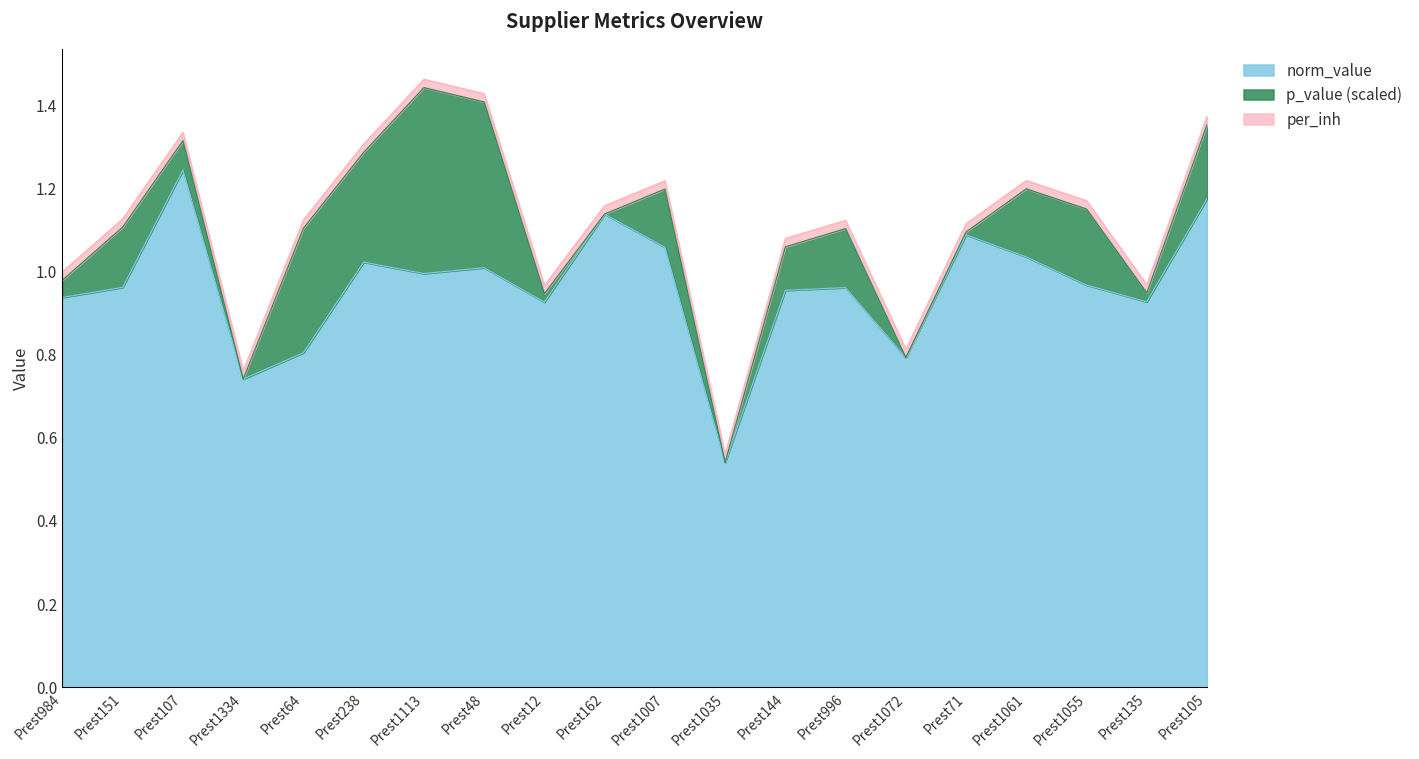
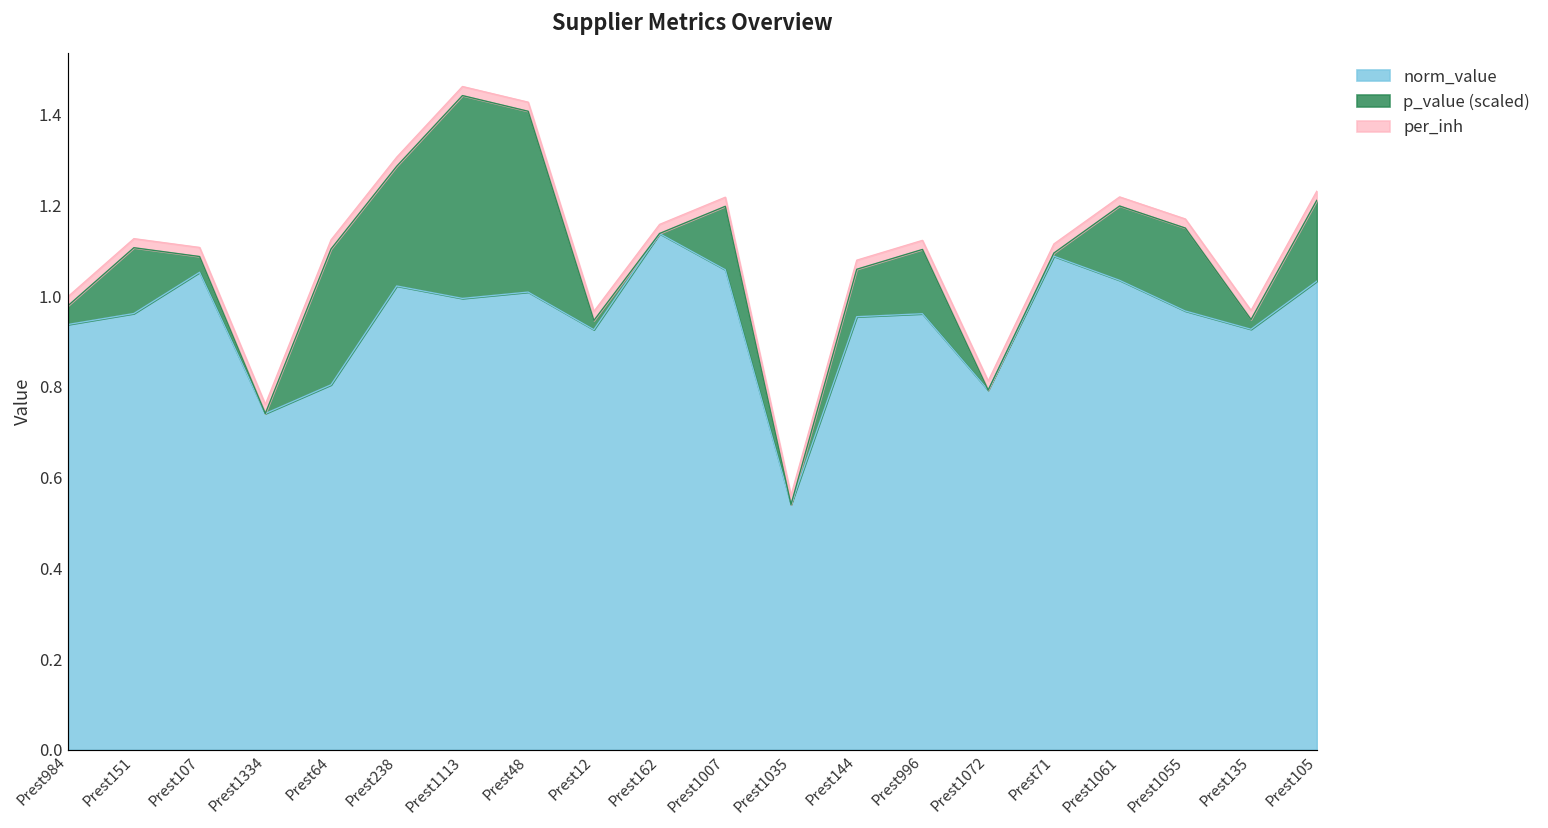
norm_value, Prest107: 1.24 -> 1.05
p_value (scaled), Prest107: 0.07 -> 0.03
norm_value, Prest105: 1.17 -> 1.03
